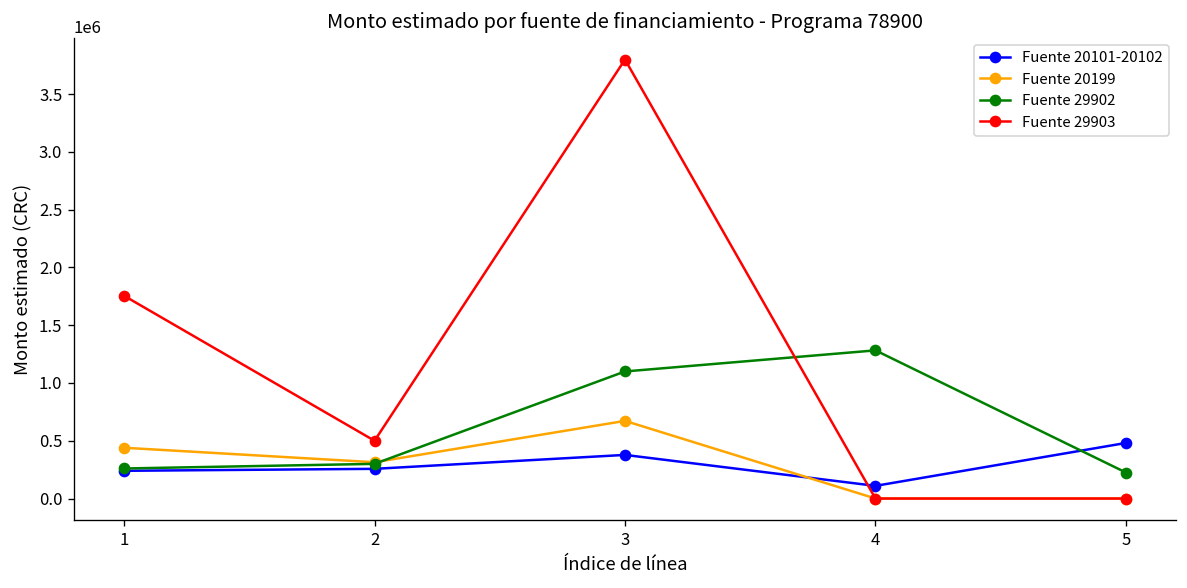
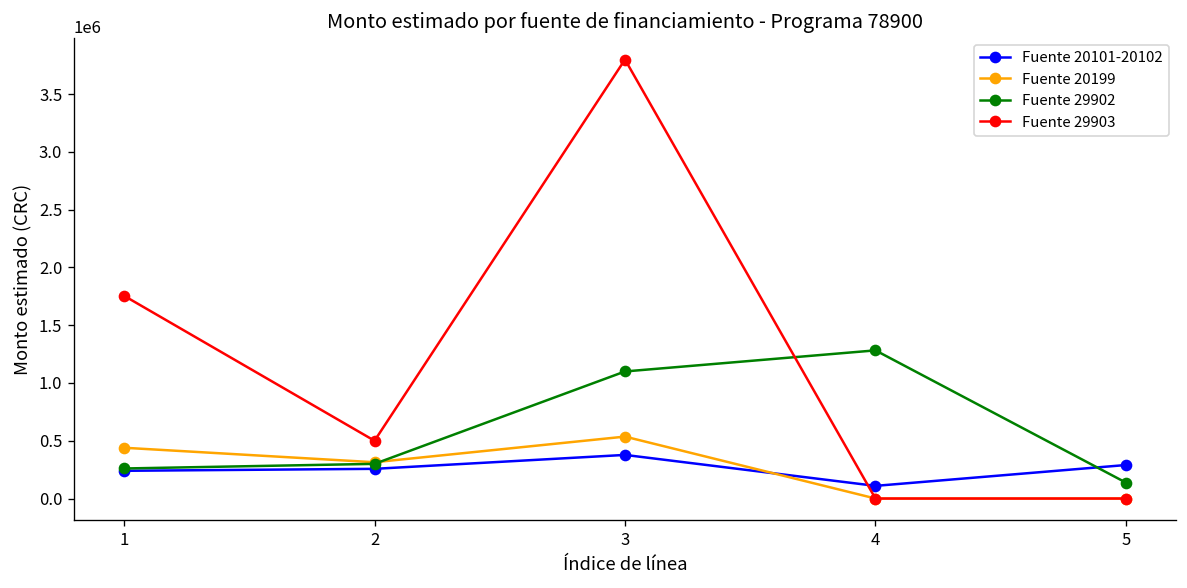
Fuente 20199, 3: 700000 -> 500000
Fuente 20101-20102, 5: 500000 -> 300000
Fuente 29902, 5: 200000 -> 100000
